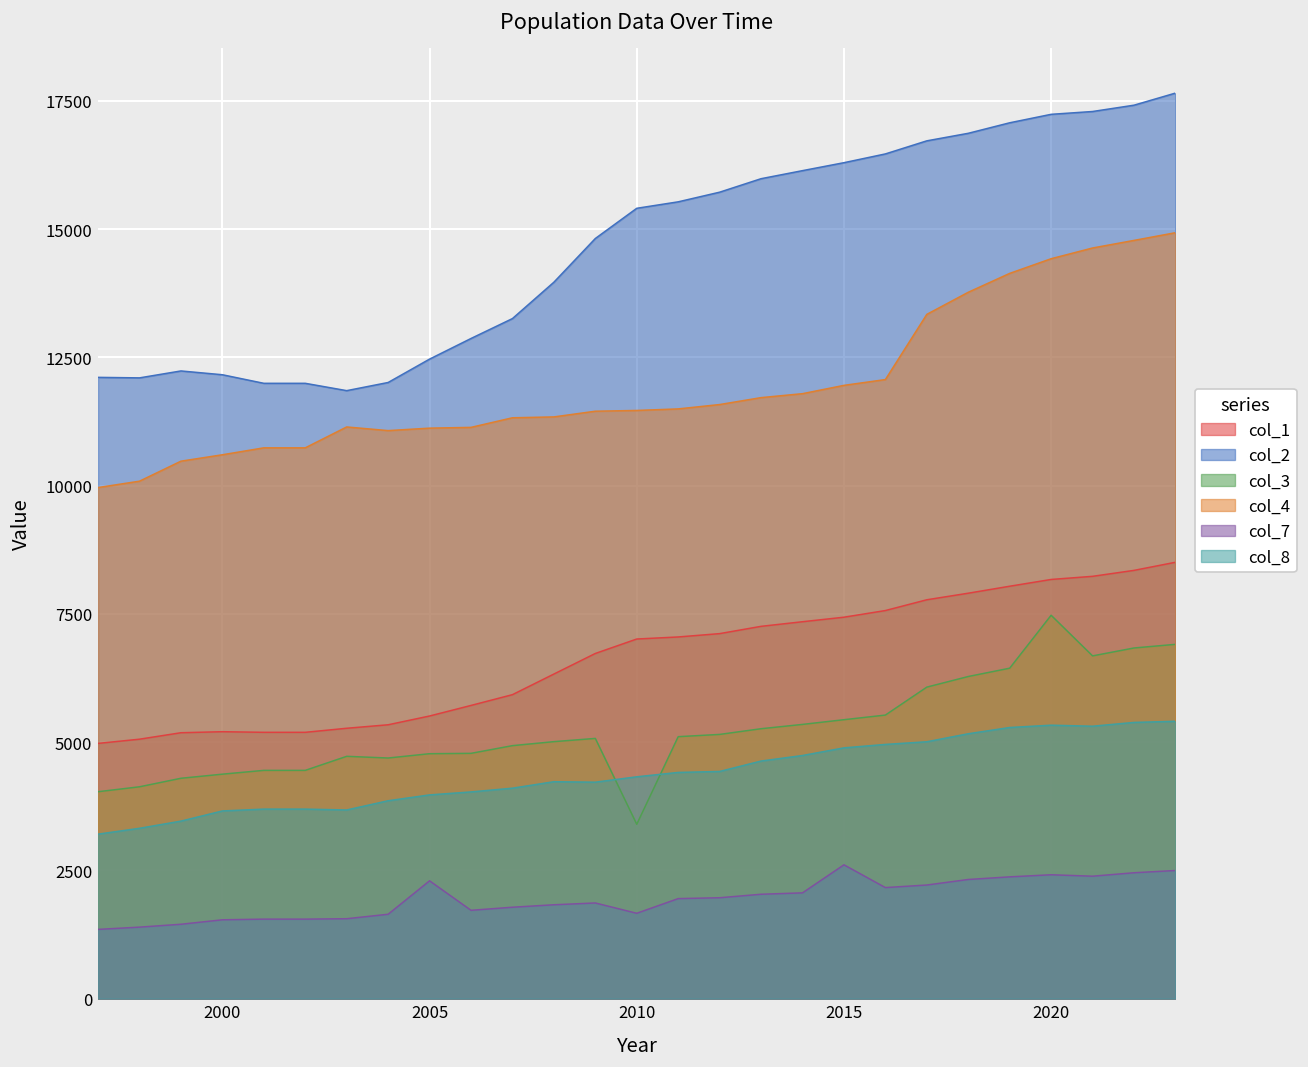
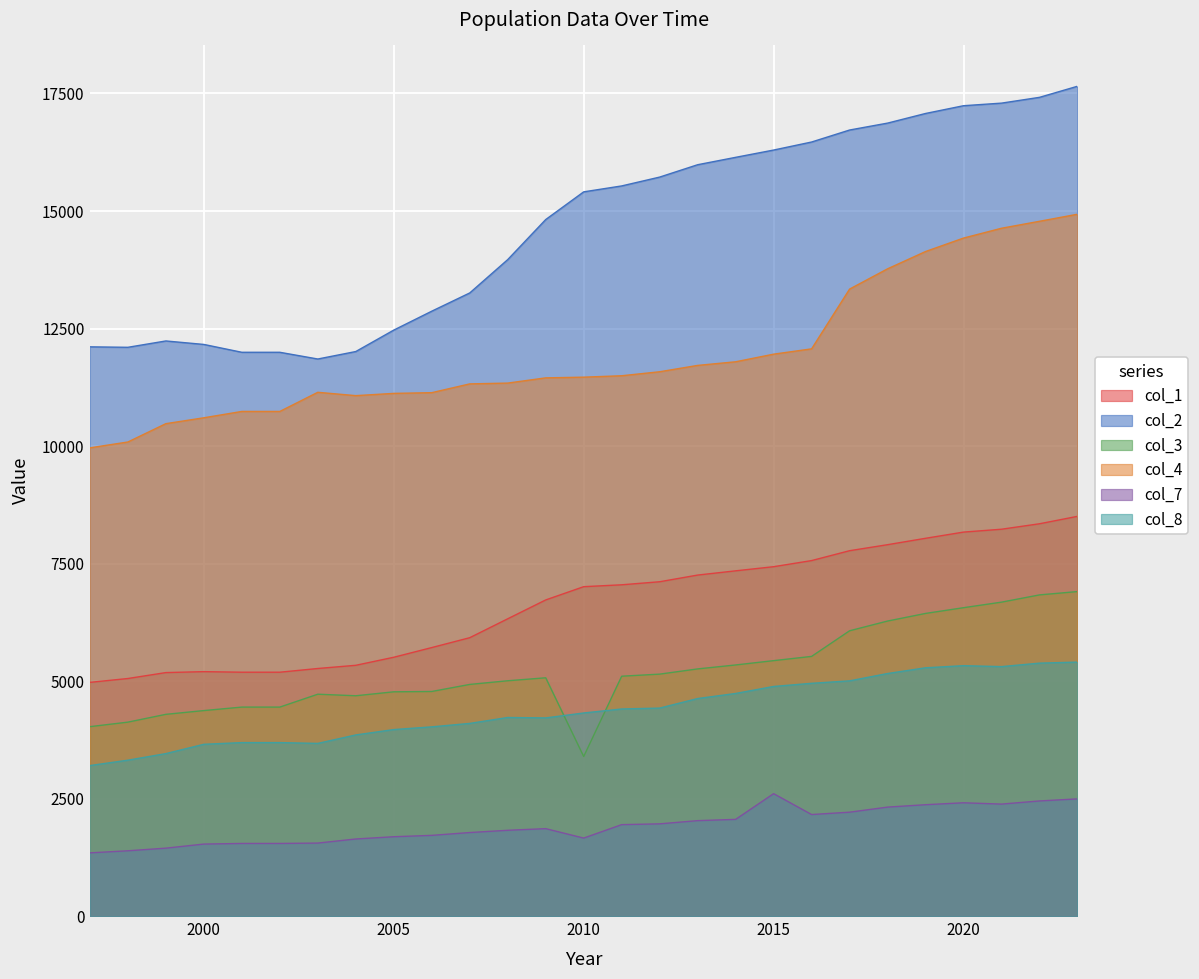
col_7, 2005: 2300 -> 1700
col_3, 2020: 7500 -> 6600
